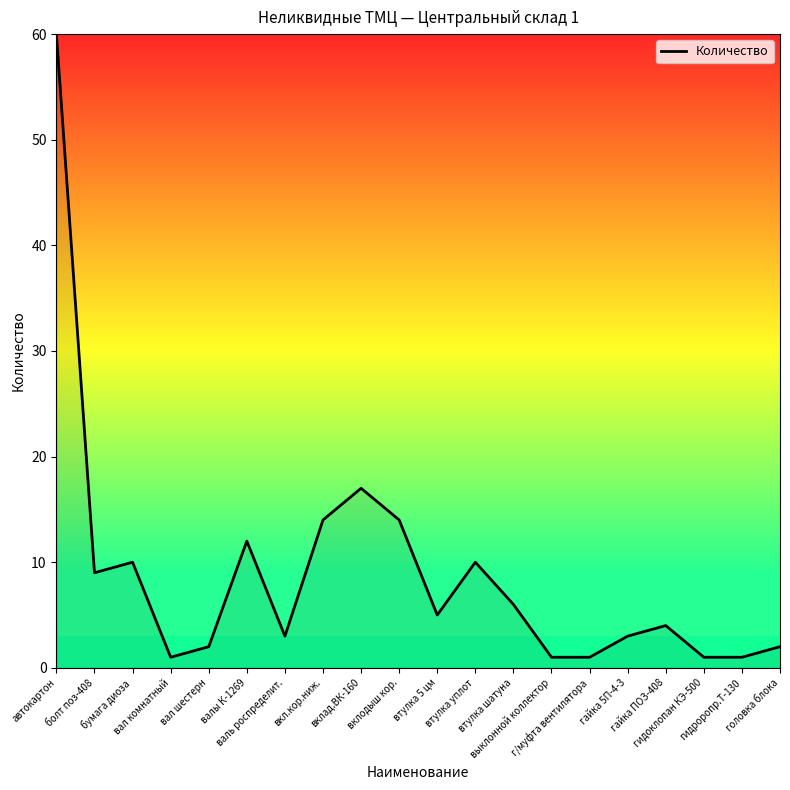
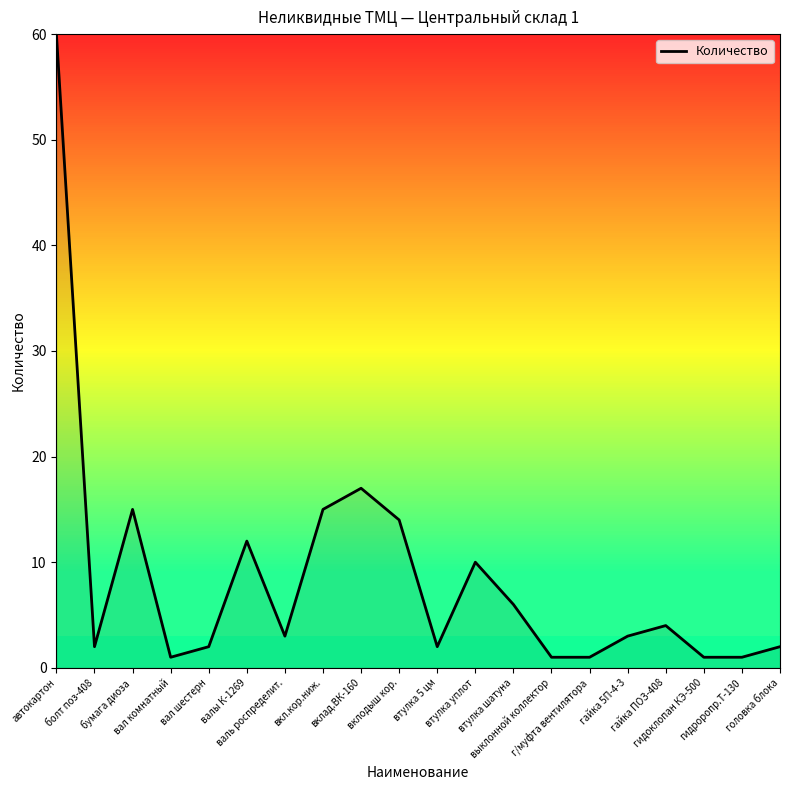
болт поз-408: 9 -> 2
бумага диоза: 10 -> 15
вкл.кор.ниж.: 14 -> 15
втулка 5 цм: 5 -> 2
